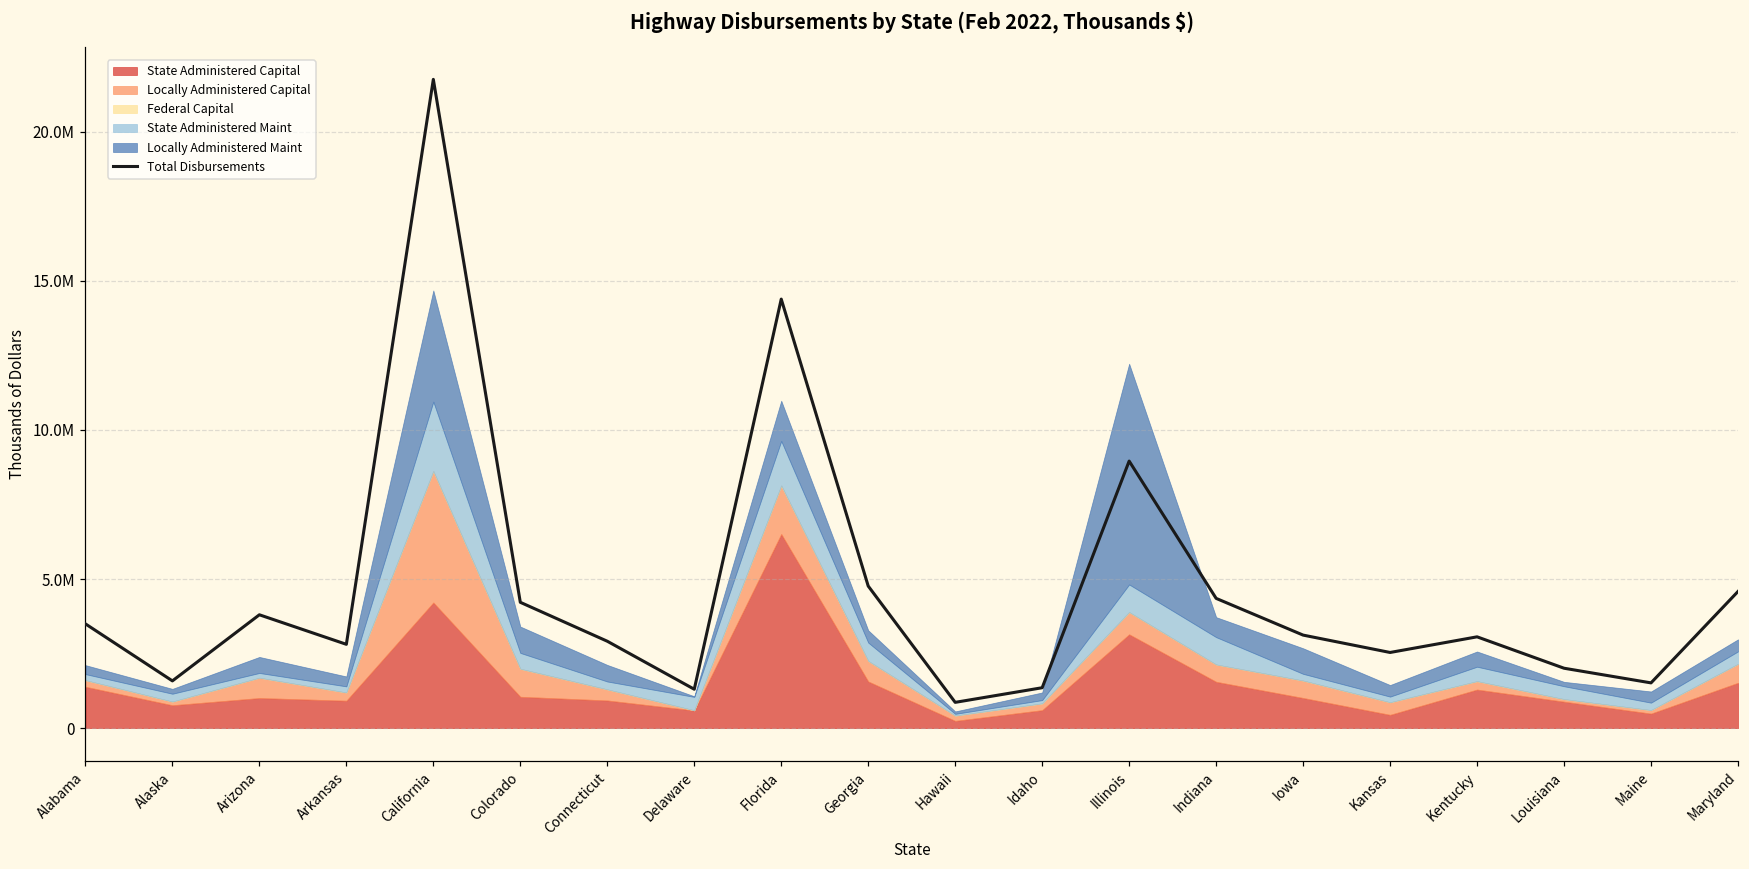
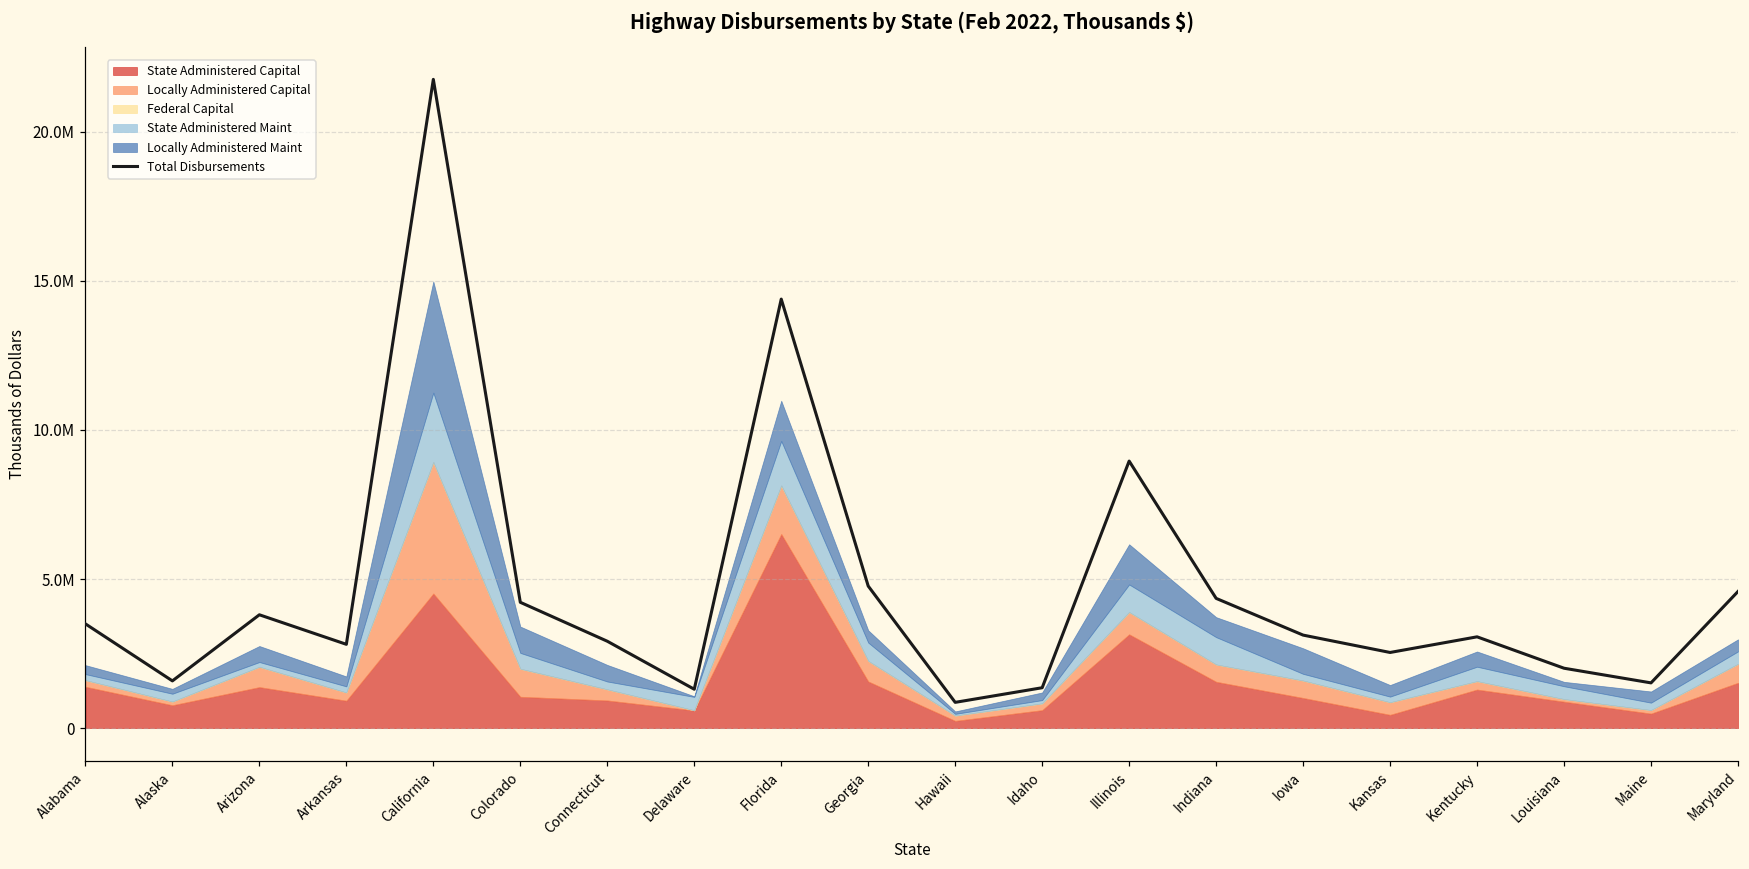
State Administered Capital, Arizona: 1000000 -> 1400000
State Administered Capital, California: 4200000 -> 4500000
Locally Administered Maint, Illinois: 7400000 -> 1300000
